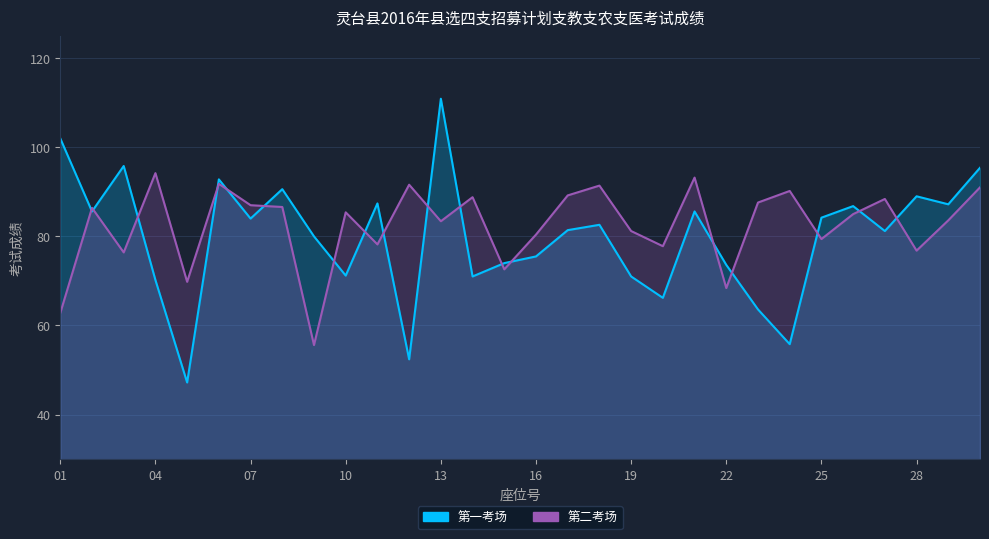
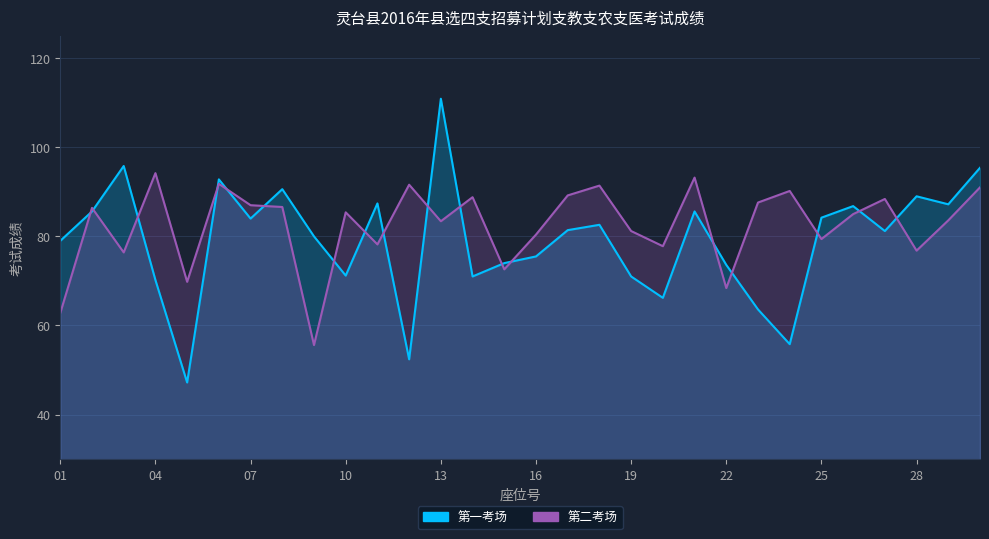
第一考场, 01: 102 -> 79
